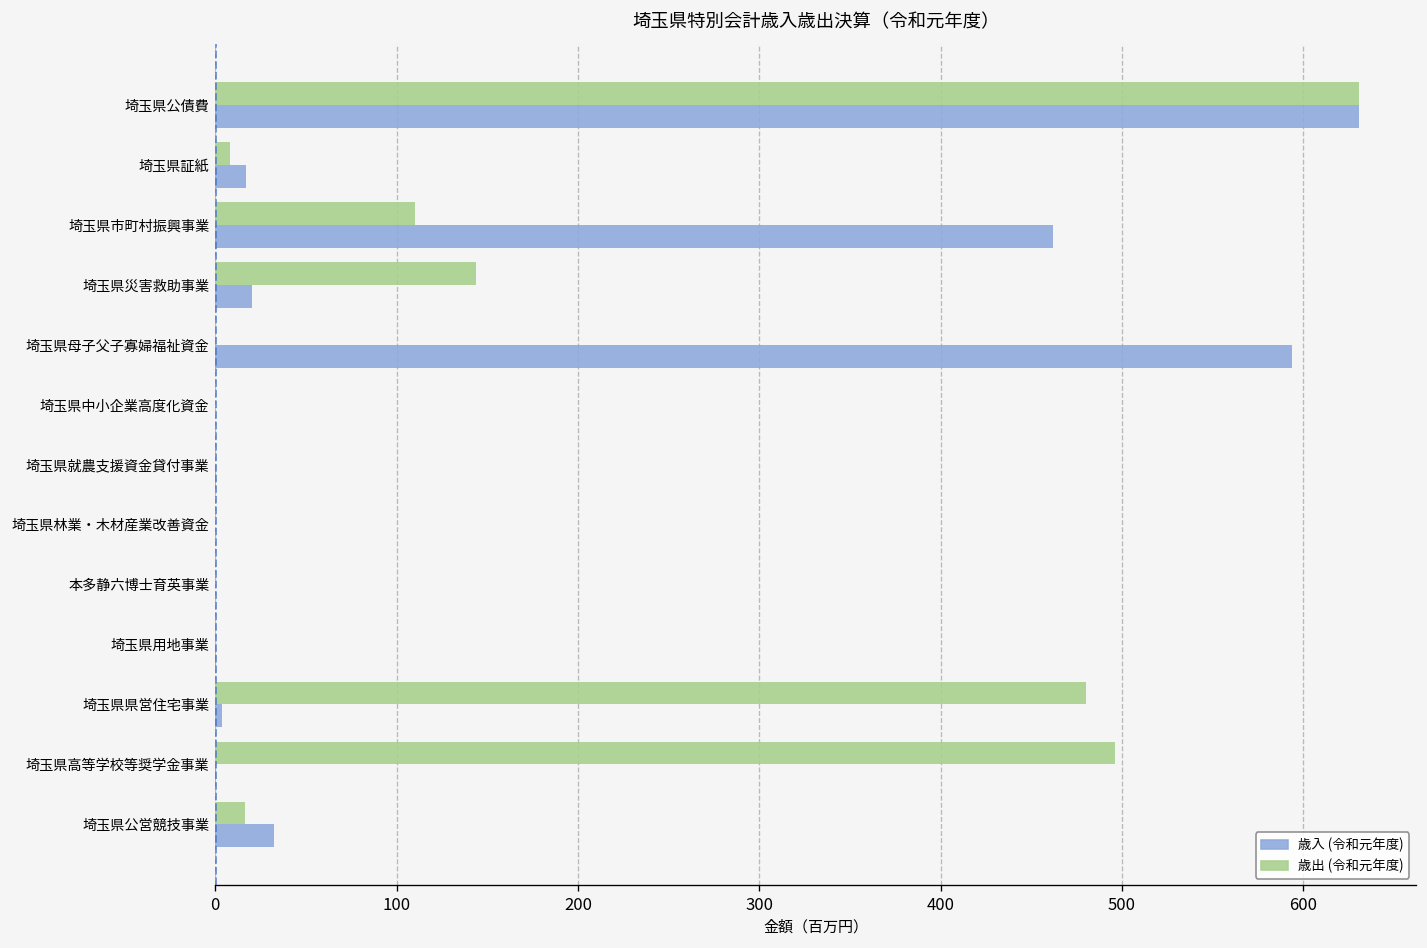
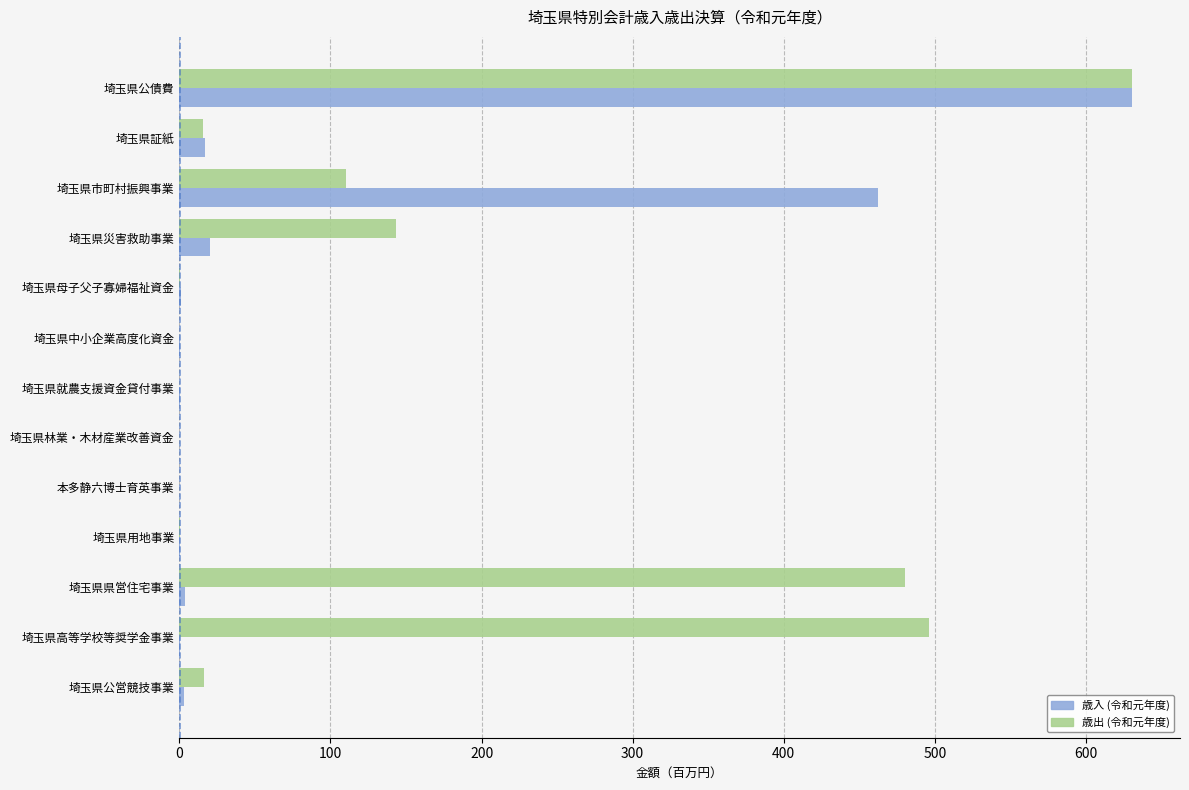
歳出 (令和元年度), 埼玉県証紙: 8 -> 16
歳入 (令和元年度), 埼玉県母子父子寡婦福祉資金: 594 -> 1
歳入 (令和元年度), 埼玉県公営競技事業: 32 -> 3
